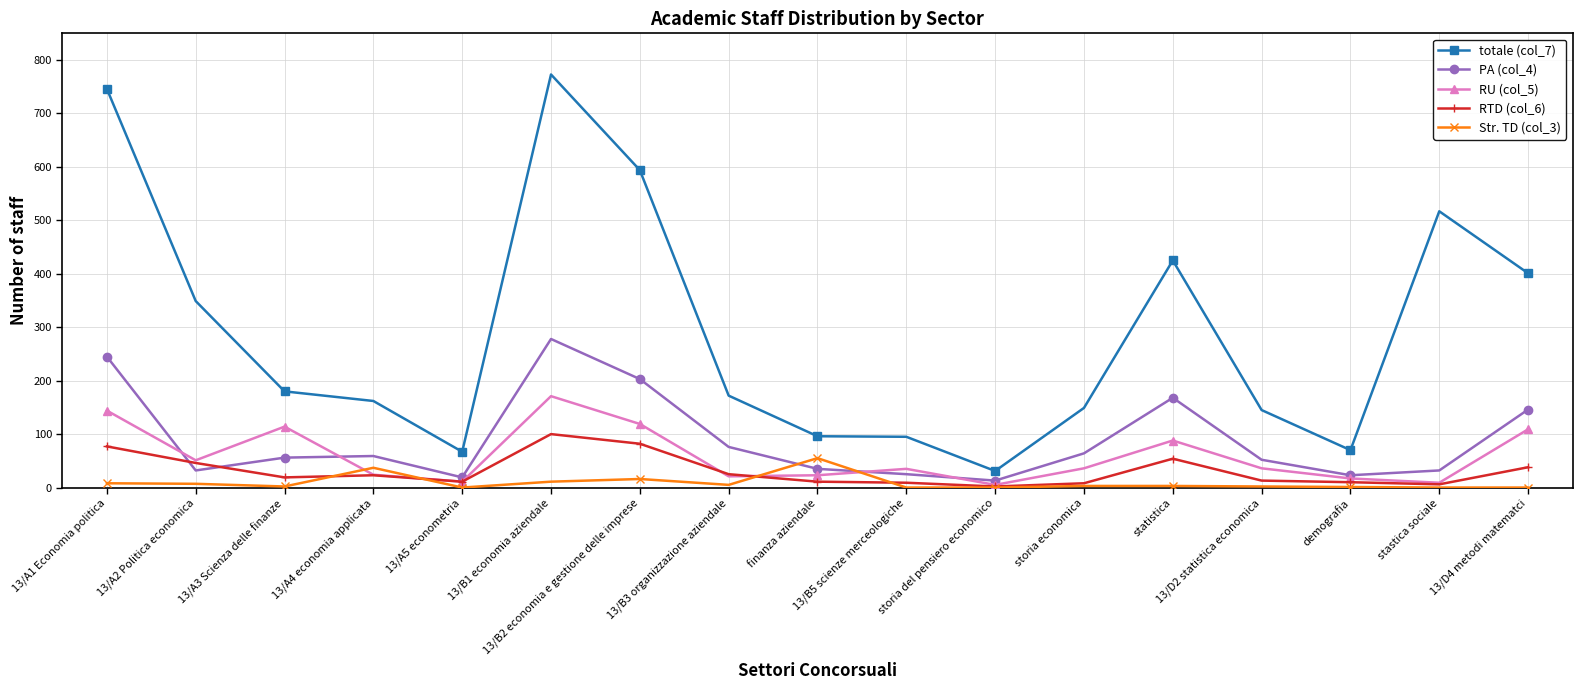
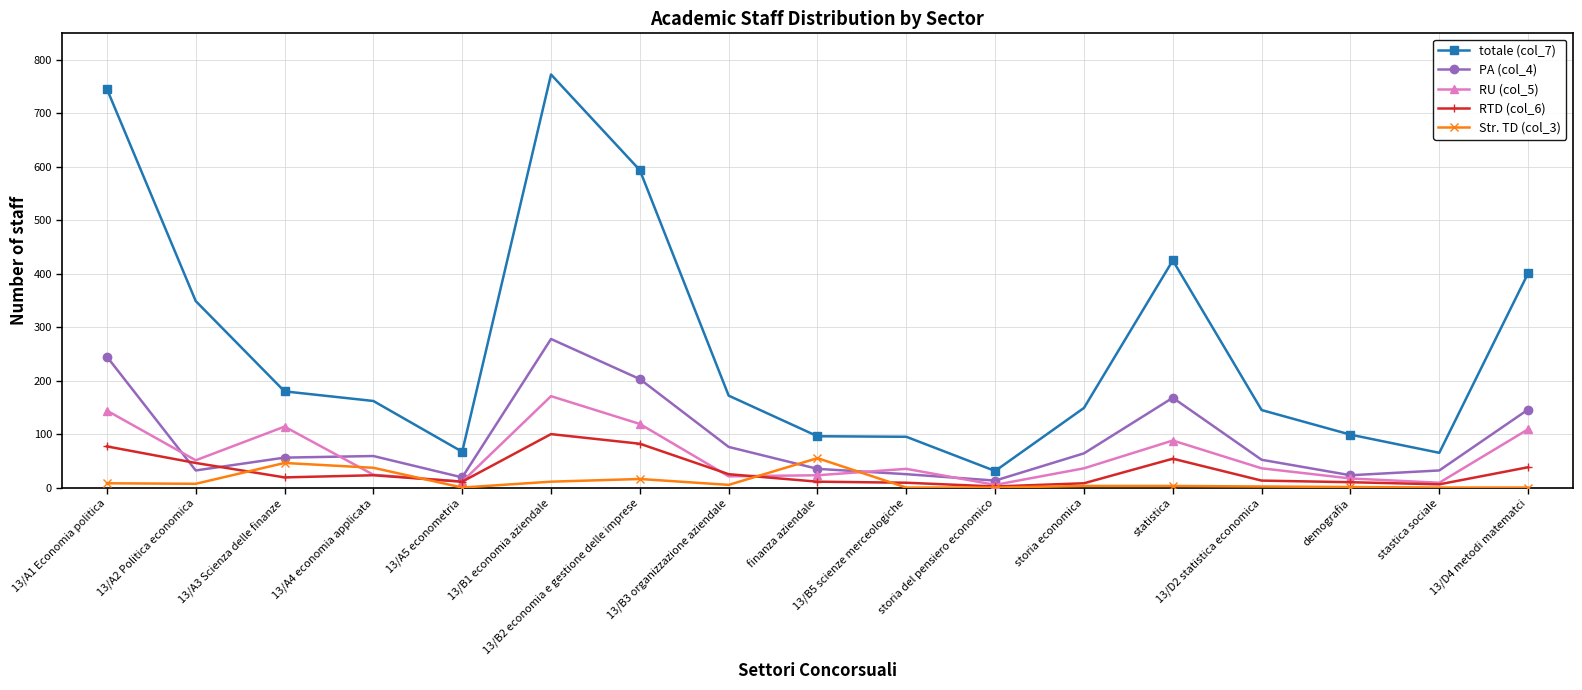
Str. TD (col_3), 13/A3 Scienza delle finanze: 0 -> 50
totale (col_7), demografia: 70 -> 100
totale (col_7), stastica sociale: 520 -> 70
